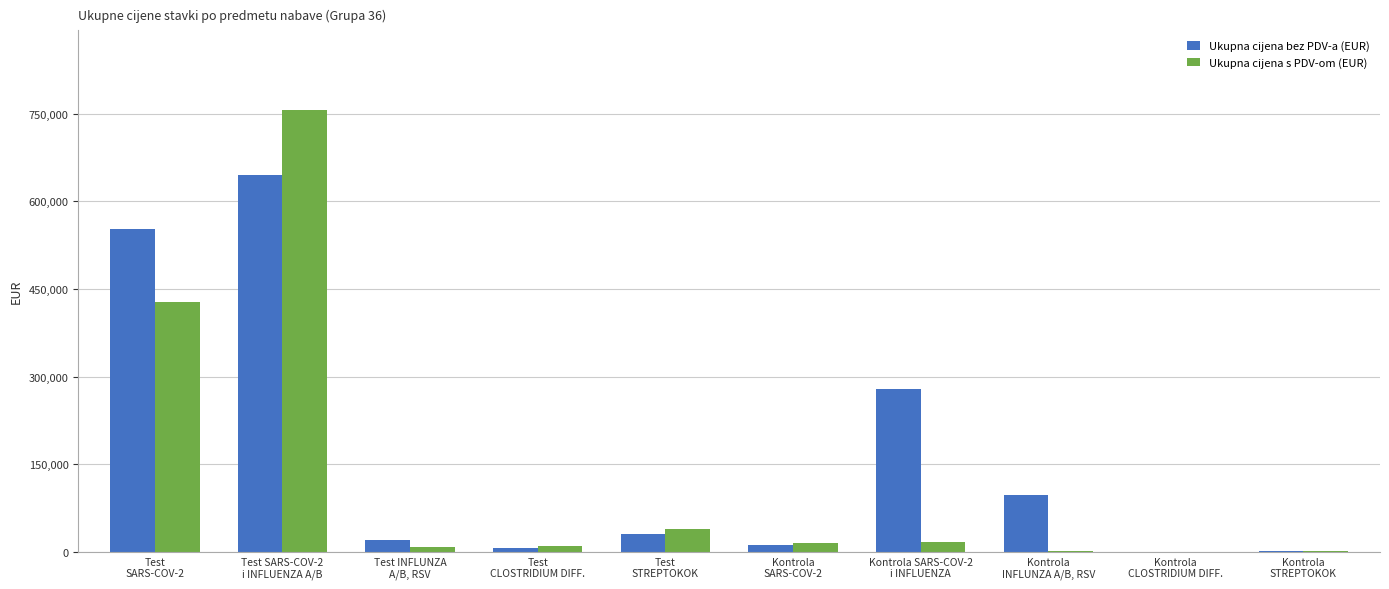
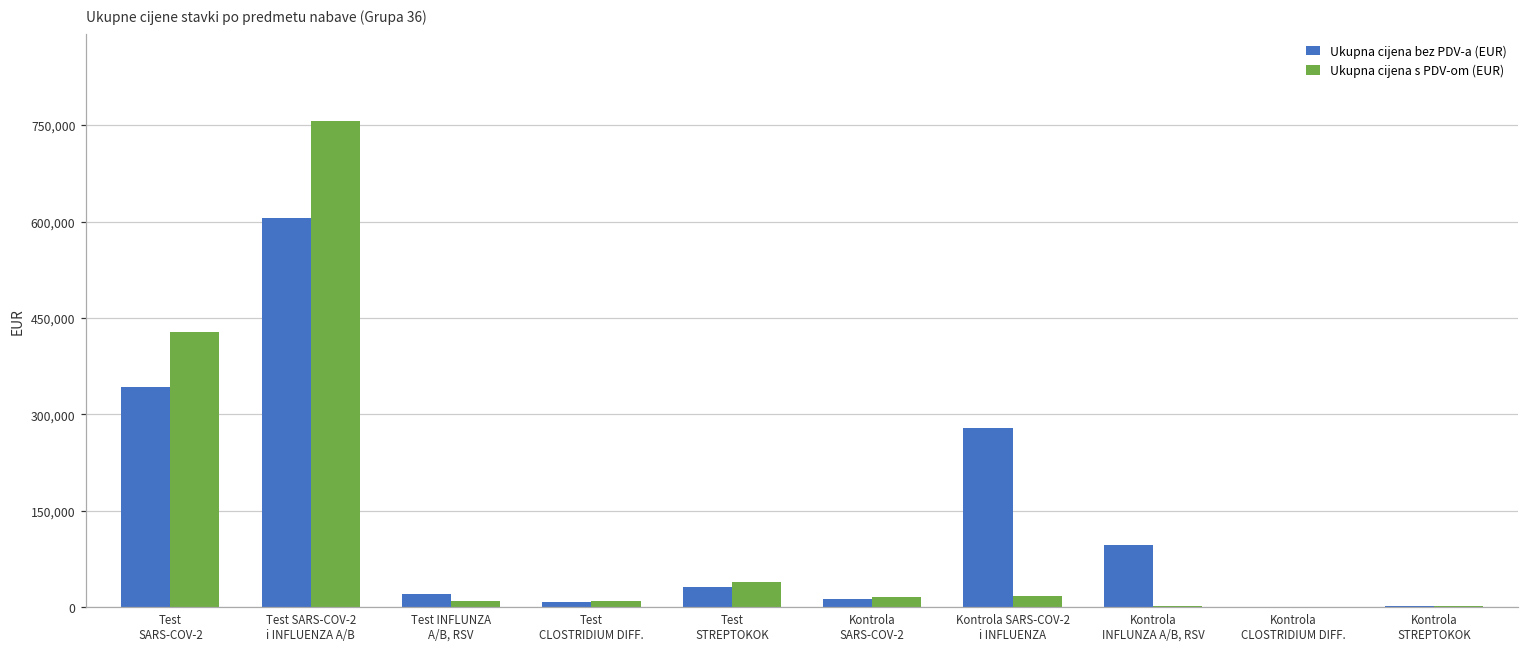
Ukupna cijena bez PDV-a (EUR), Test SARS-COV-2: 550,000 -> 340,000
Ukupna cijena bez PDV-a (EUR), Test SARS-COV-2 i INFLUENZA A/B: 640,000 -> 610,000
